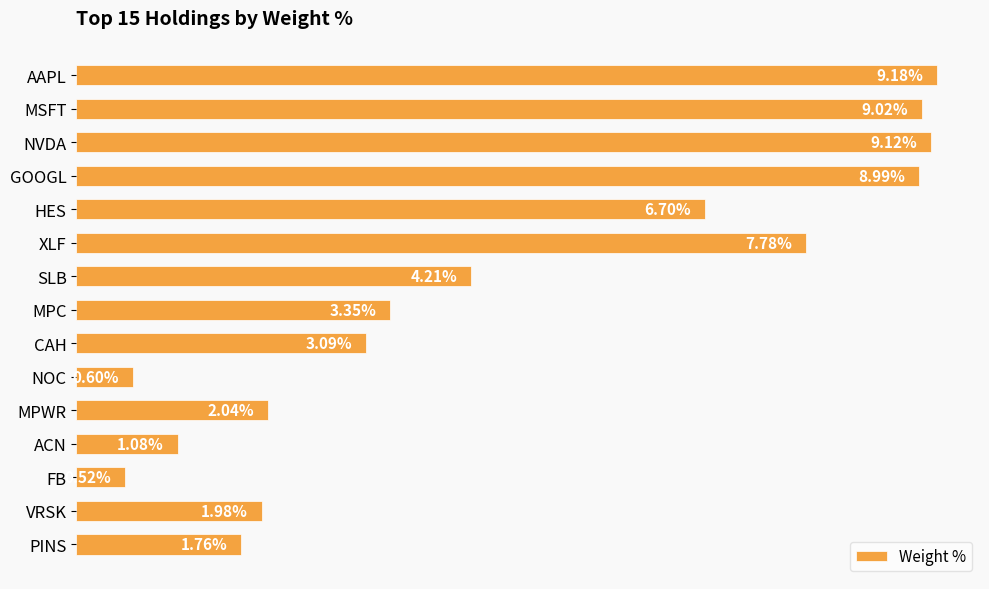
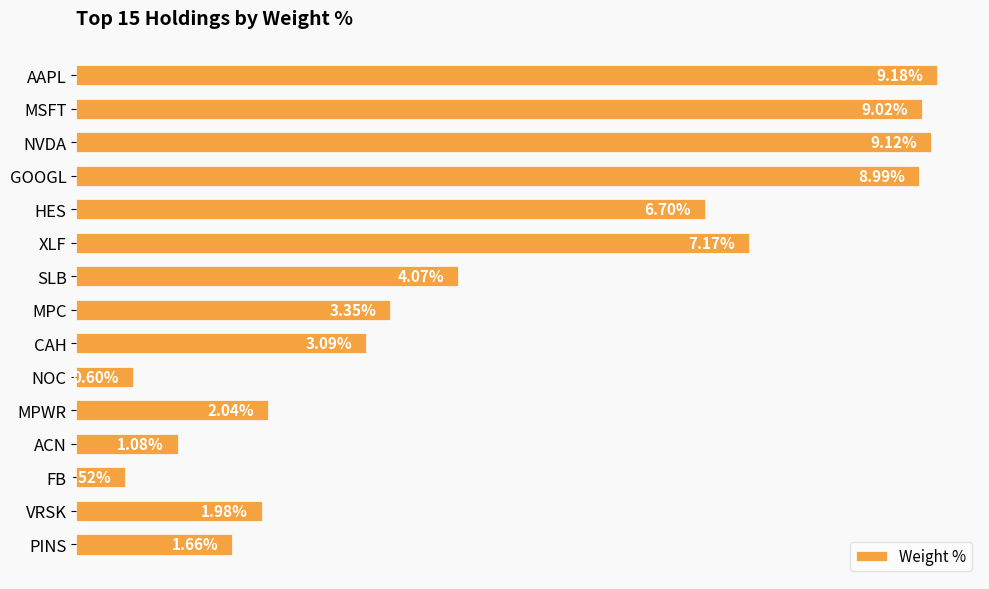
XLF: 7.78% -> 7.17%
SLB: 4.21% -> 4.07%
PINS: 1.76% -> 1.66%
